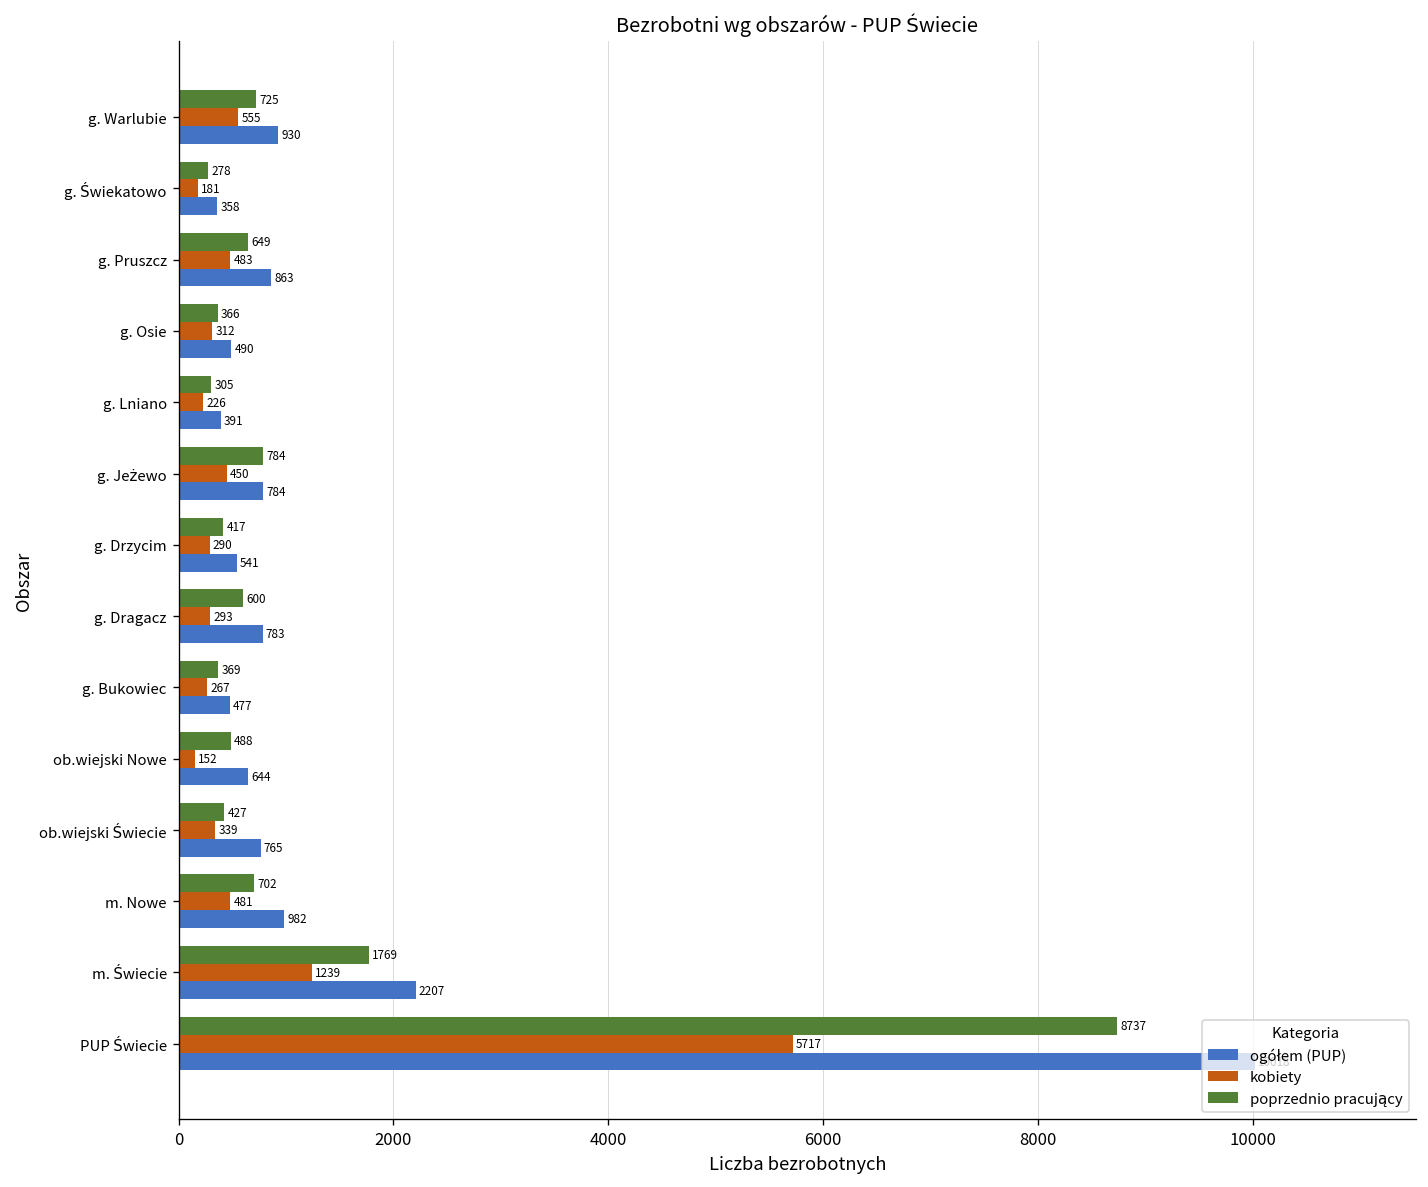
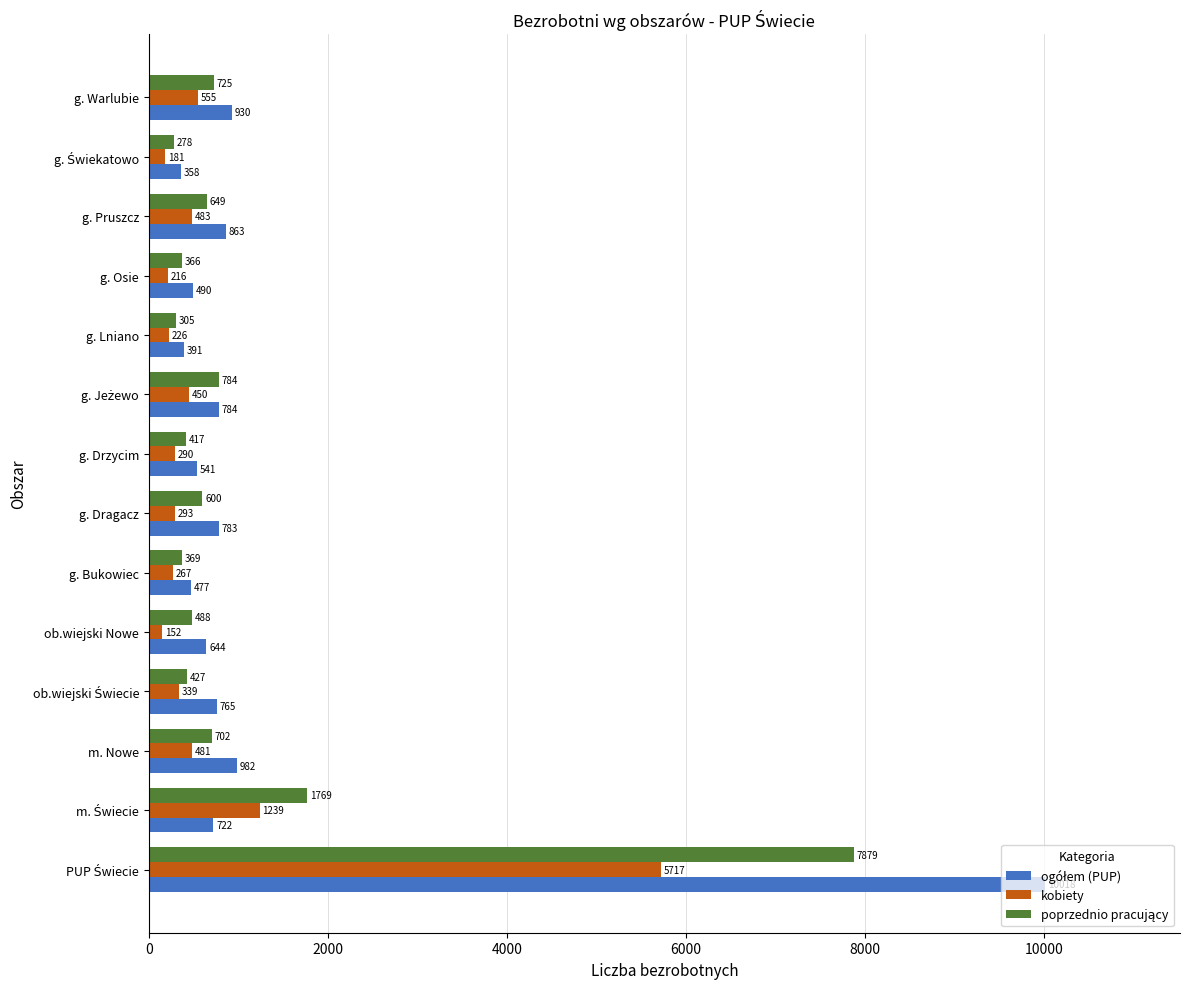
kobiety, g. Osie: 312 -> 216
ogółem (PUP), m. Świecie: 2207 -> 722
poprzednio pracujący, PUP Świecie: 8737 -> 7879
